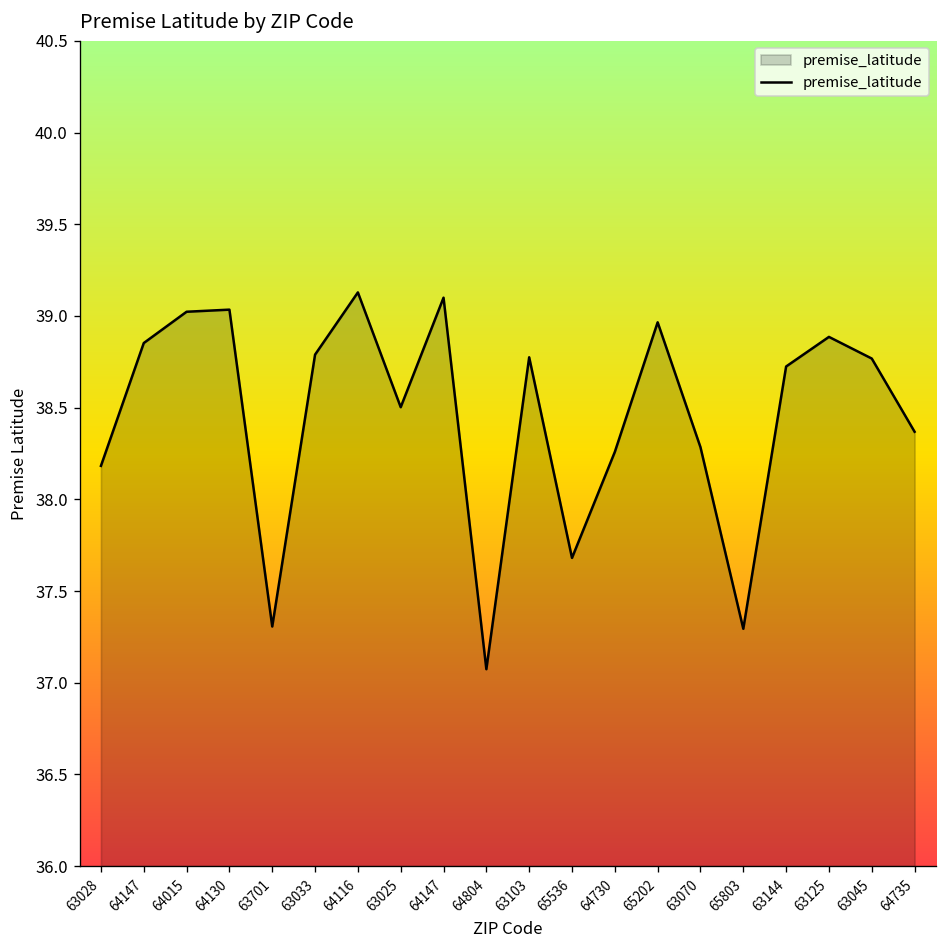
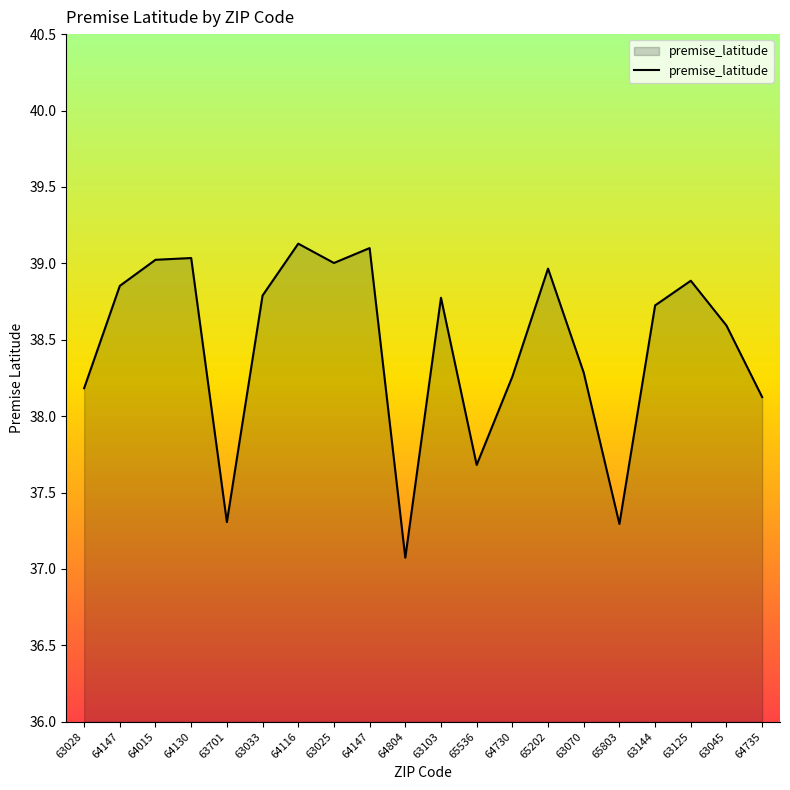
63025: 38.50 -> 39.00
63045: 38.77 -> 38.59
64735: 38.37 -> 38.12
